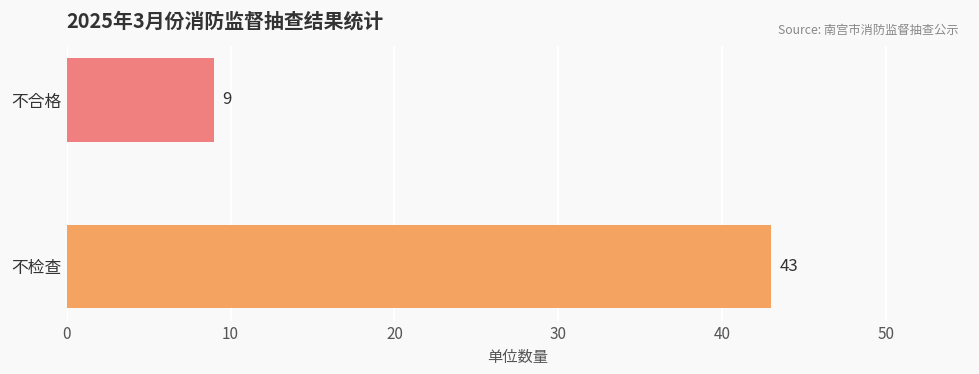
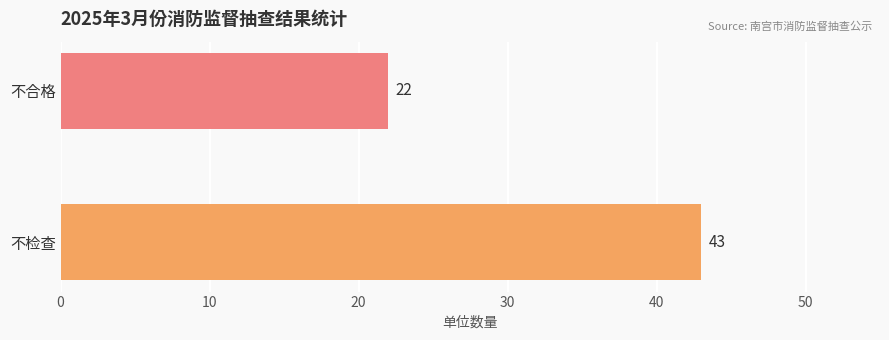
不合格: 9 -> 22
